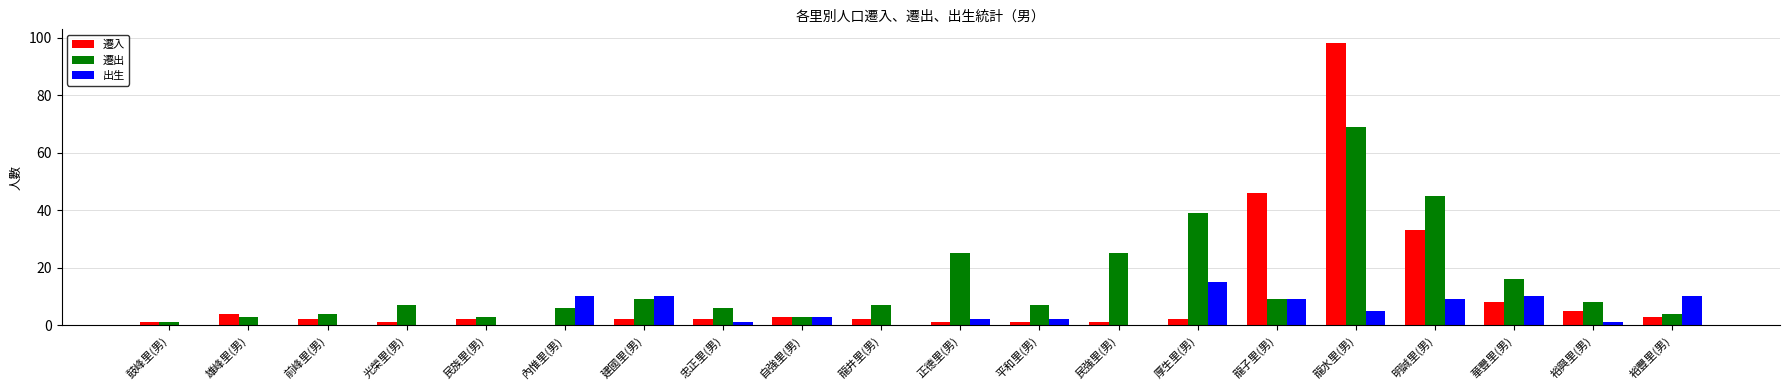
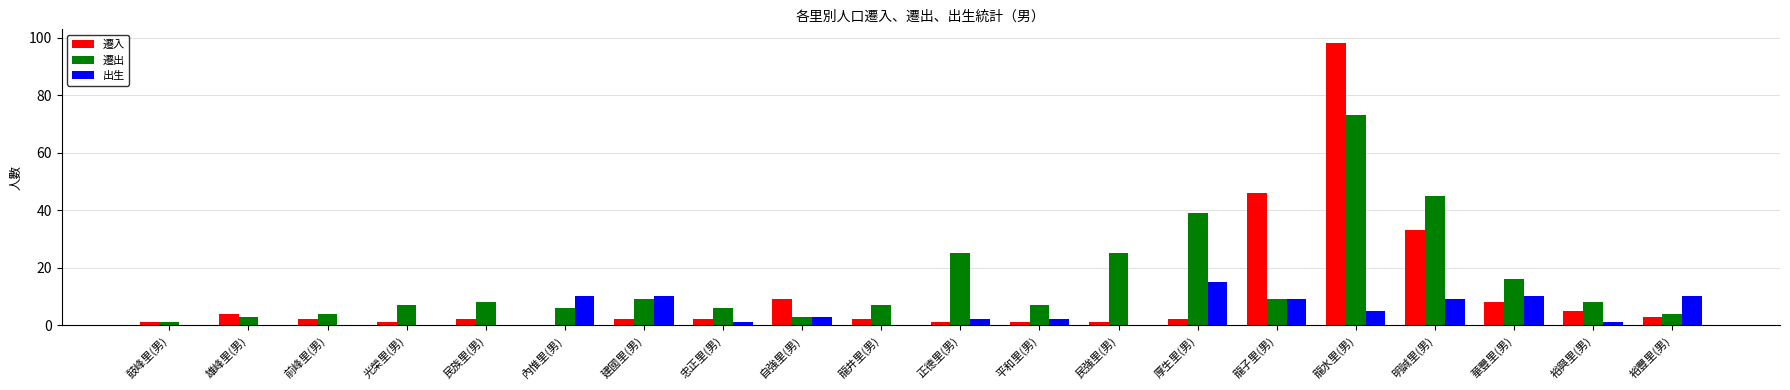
遷出, 民族里(男): 3 -> 8
遷入, 自強里(男): 3 -> 9
遷出, 龍水里(男): 69 -> 73
